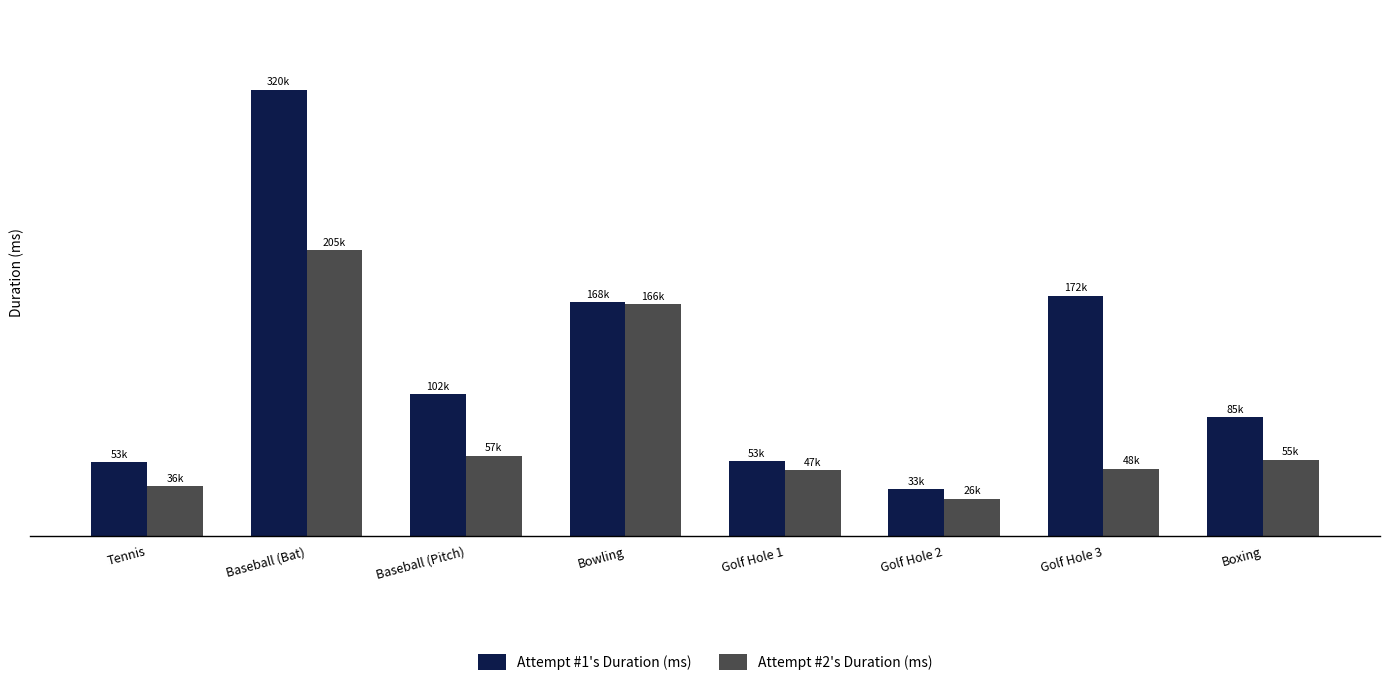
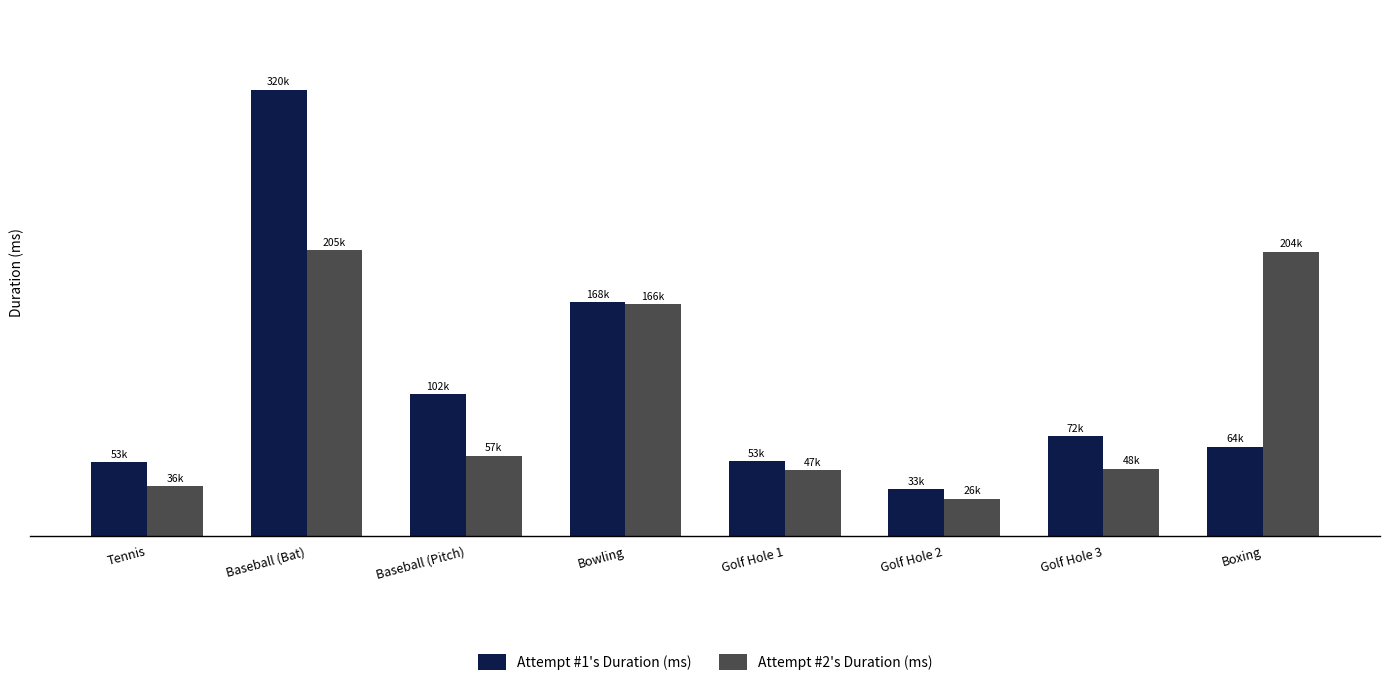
Attempt #1's Duration (ms), Golf Hole 3: 172k -> 72k
Attempt #1's Duration (ms), Boxing: 85k -> 64k
Attempt #2's Duration (ms), Boxing: 55k -> 204k
